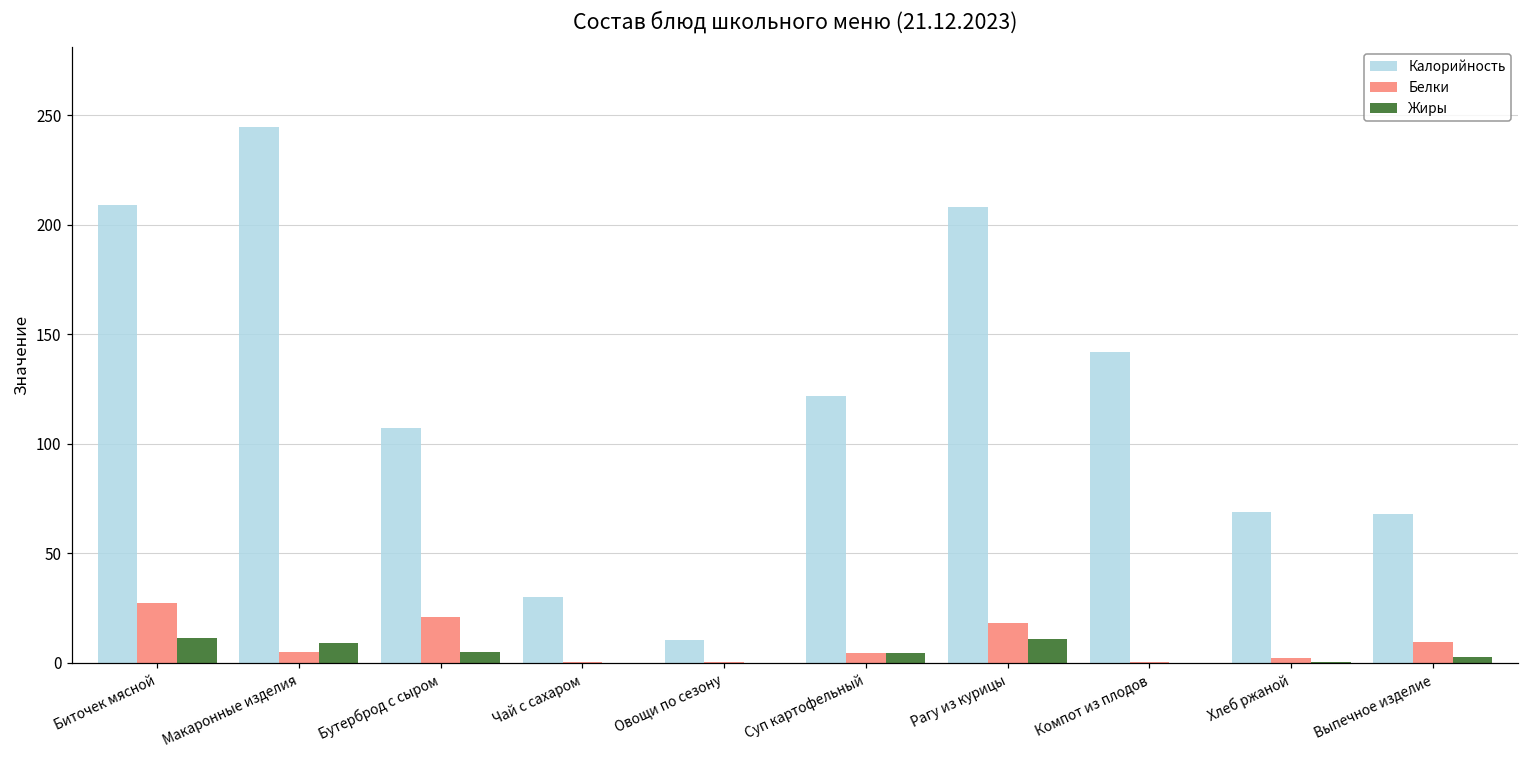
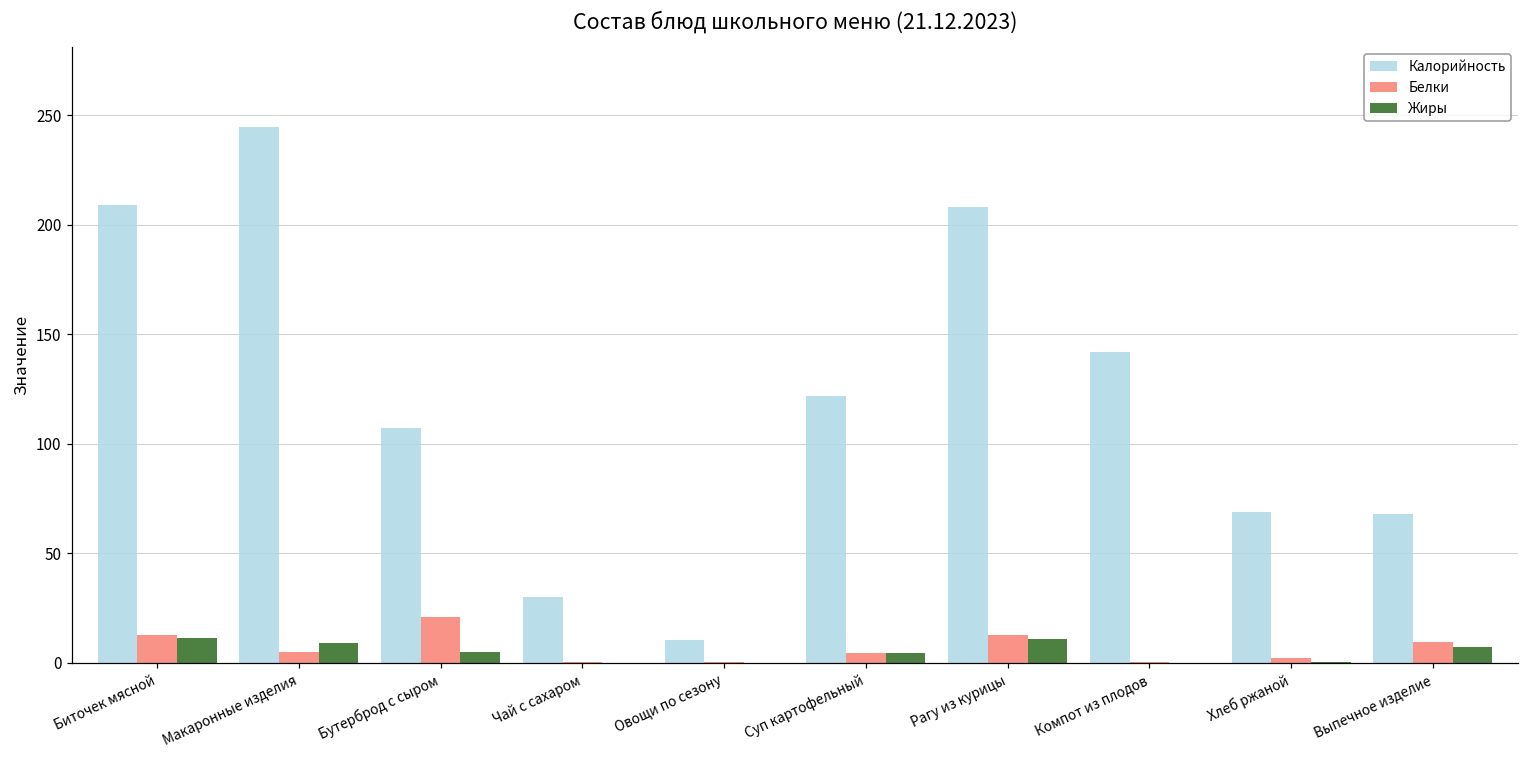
Белки, Биточек мясной: 27 -> 13
Белки, Рагу из курицы: 18 -> 13
Жиры, Выпечное изделие: 3 -> 7
